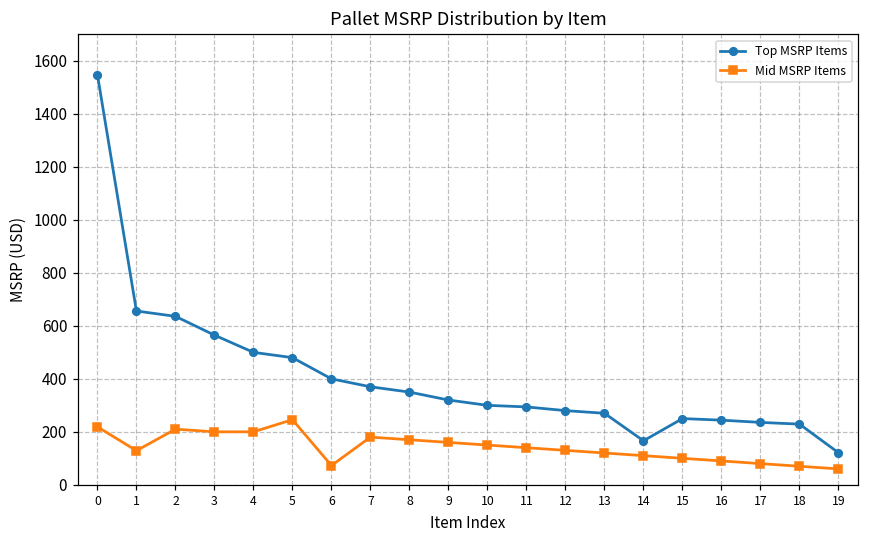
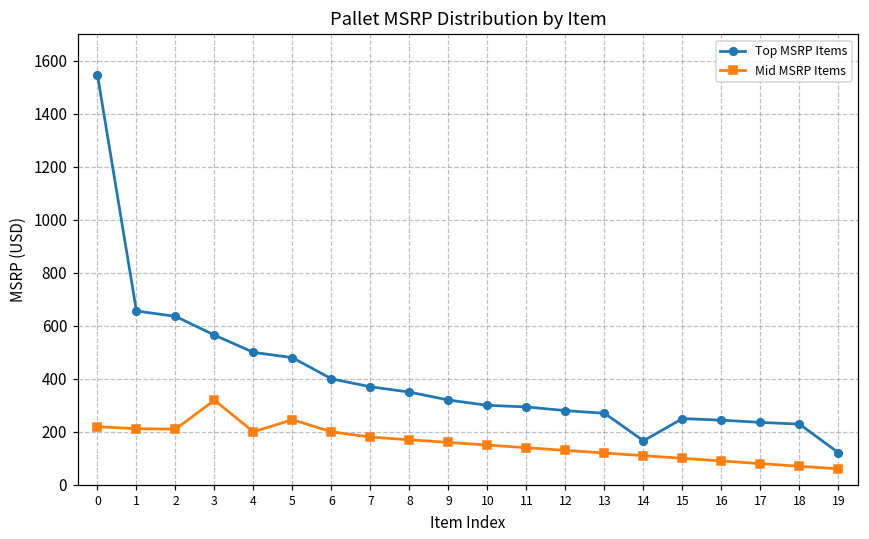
Mid MSRP Items, 1: 130 -> 210
Mid MSRP Items, 3: 200 -> 320
Mid MSRP Items, 6: 70 -> 200
